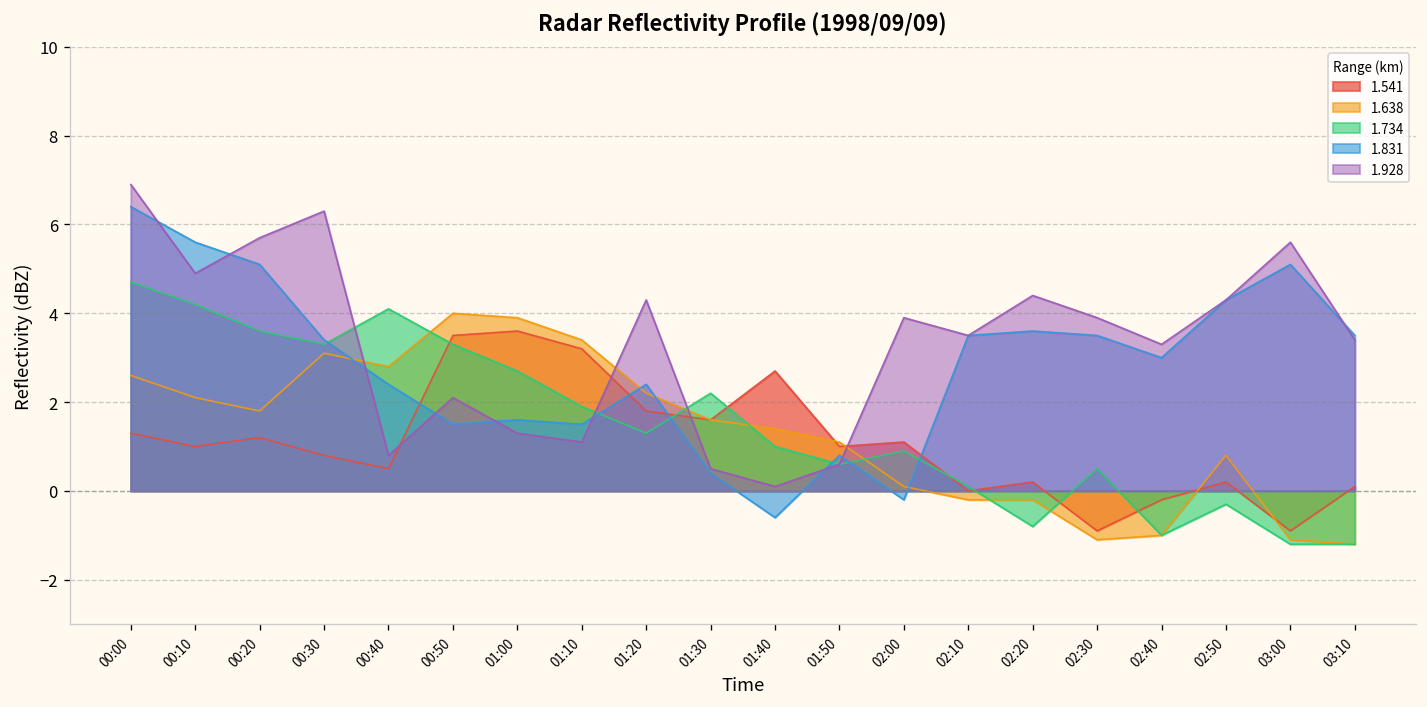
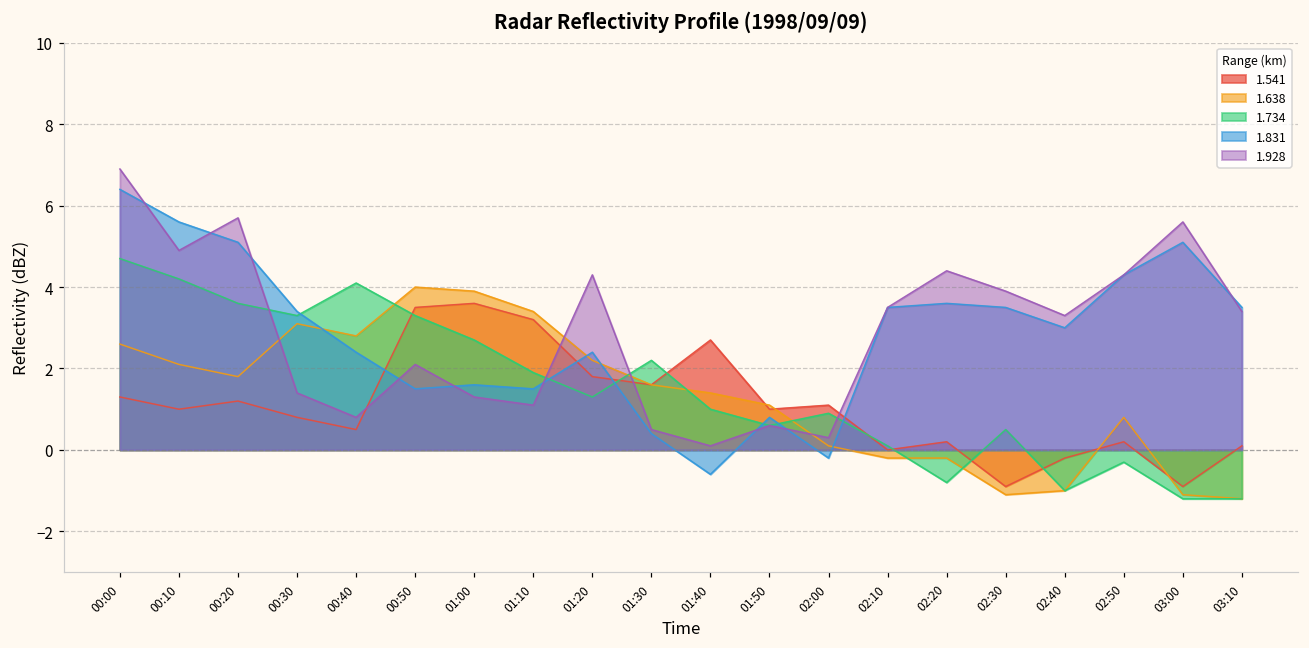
1.928, 00:30: 6.3 -> 1.4
1.928, 02:00: 3.9 -> 0.3
